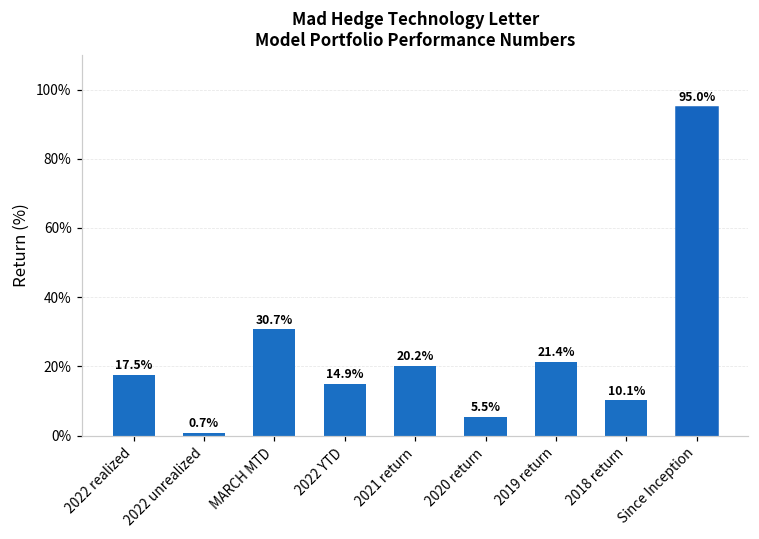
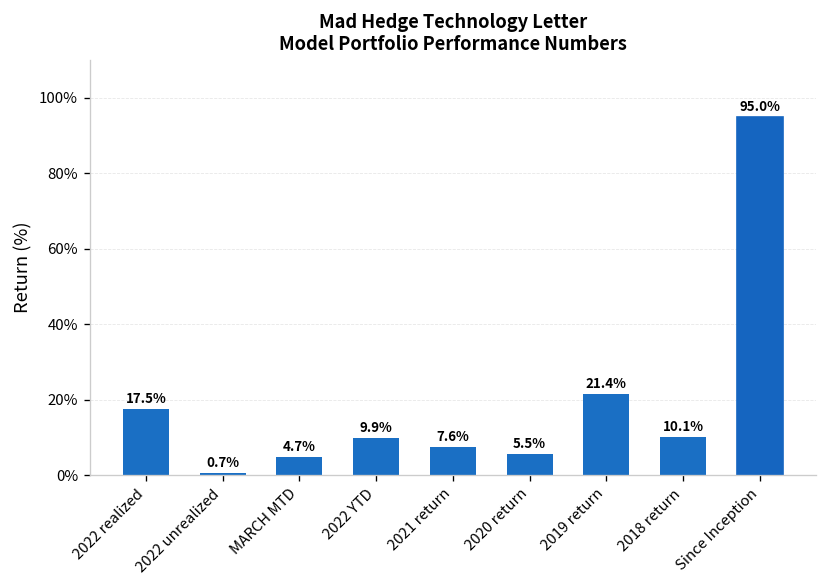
MARCH MTD: 30.7% -> 4.7%
2022 YTD: 14.9% -> 9.9%
2021 return: 20.2% -> 7.6%
